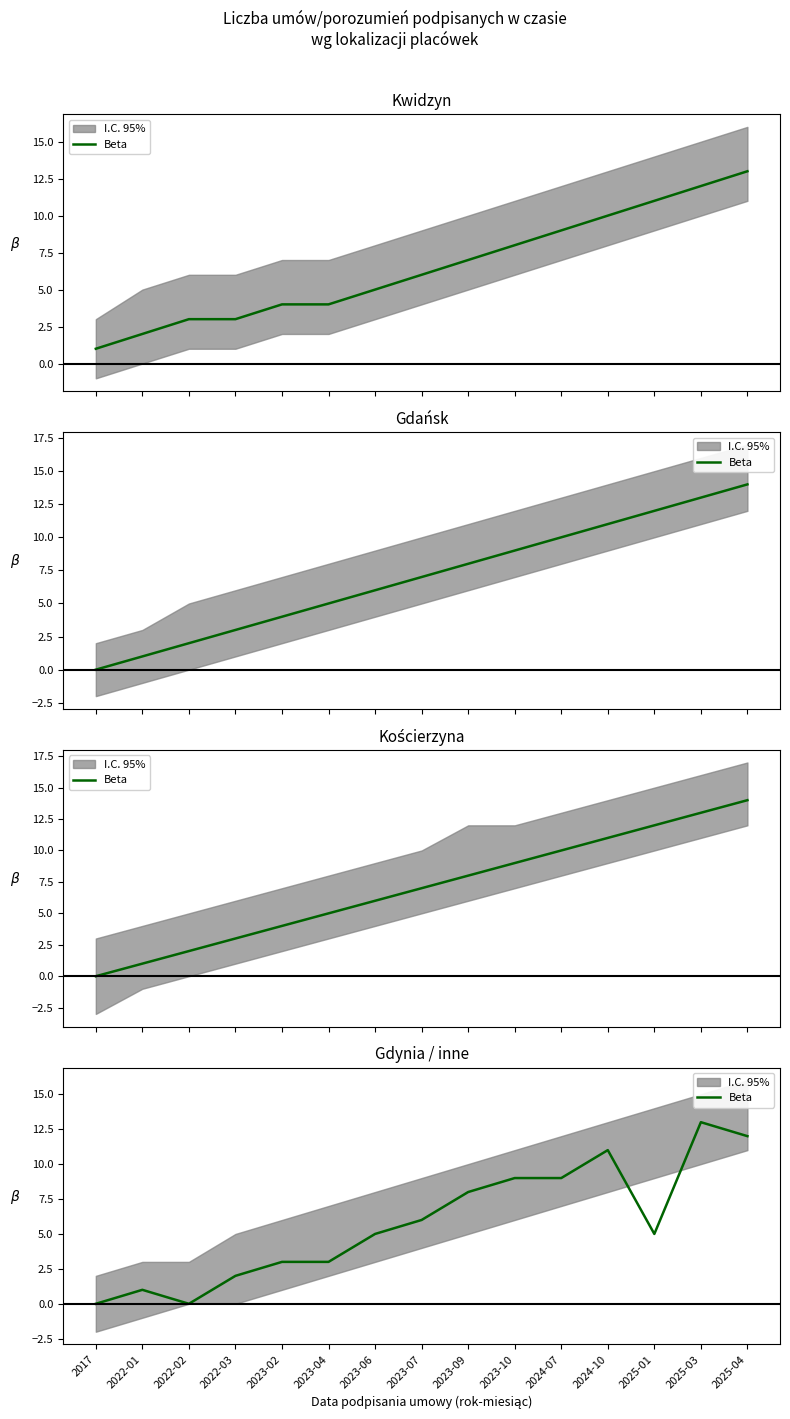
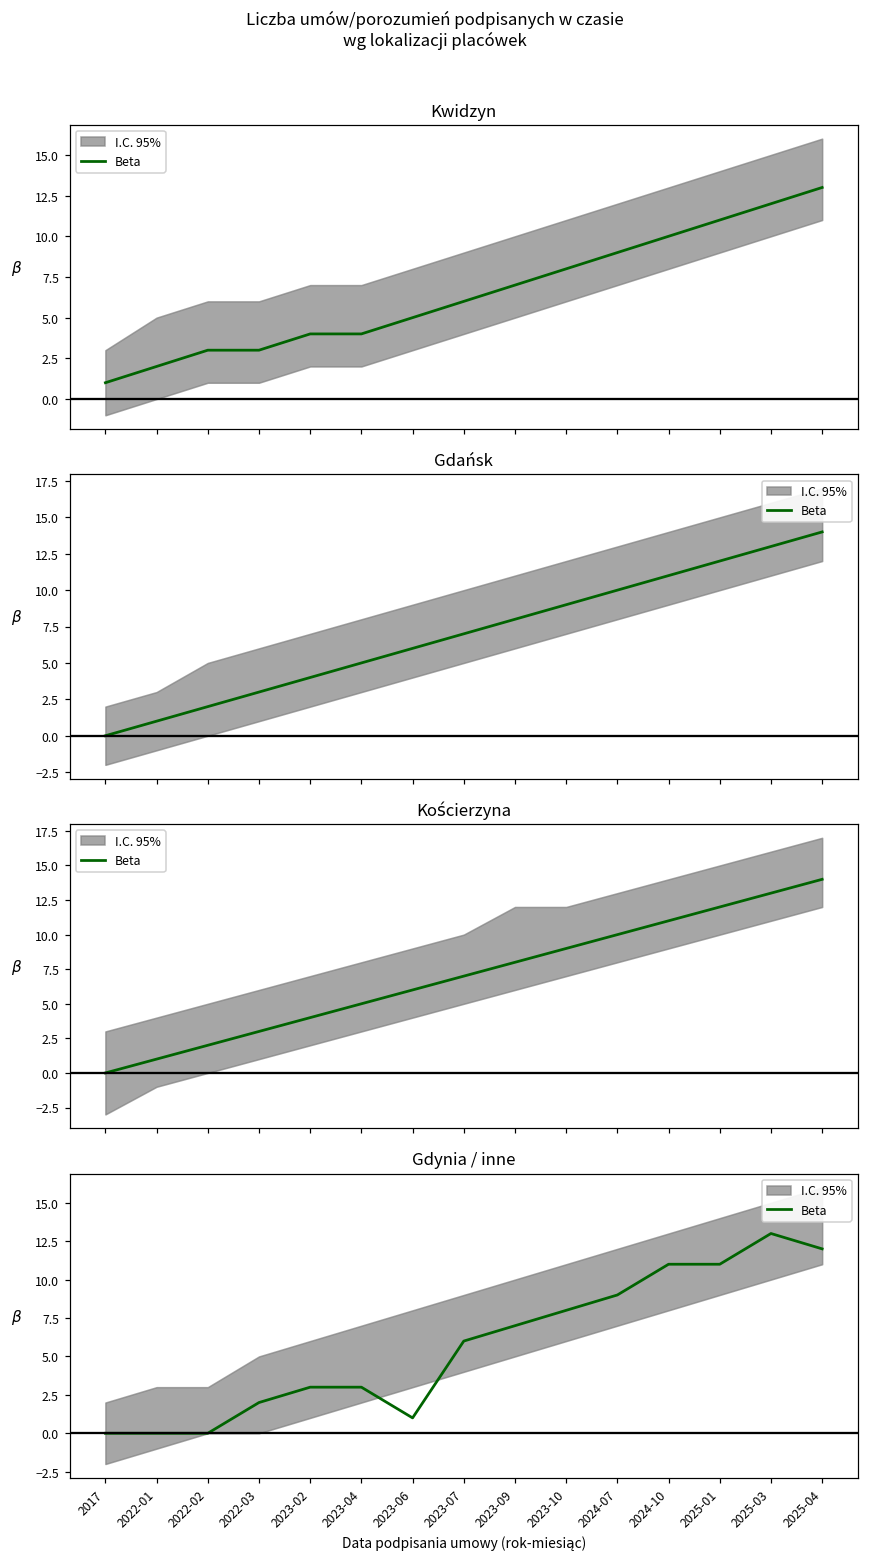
Gdynia / inne, Beta, 2022-01: 1 -> 0
Gdynia / inne, Beta, 2023-06: 5 -> 1
Gdynia / inne, Beta, 2023-09: 8 -> 7
Gdynia / inne, Beta, 2023-10: 9 -> 8
Gdynia / inne, Beta, 2025-01: 5 -> 11
